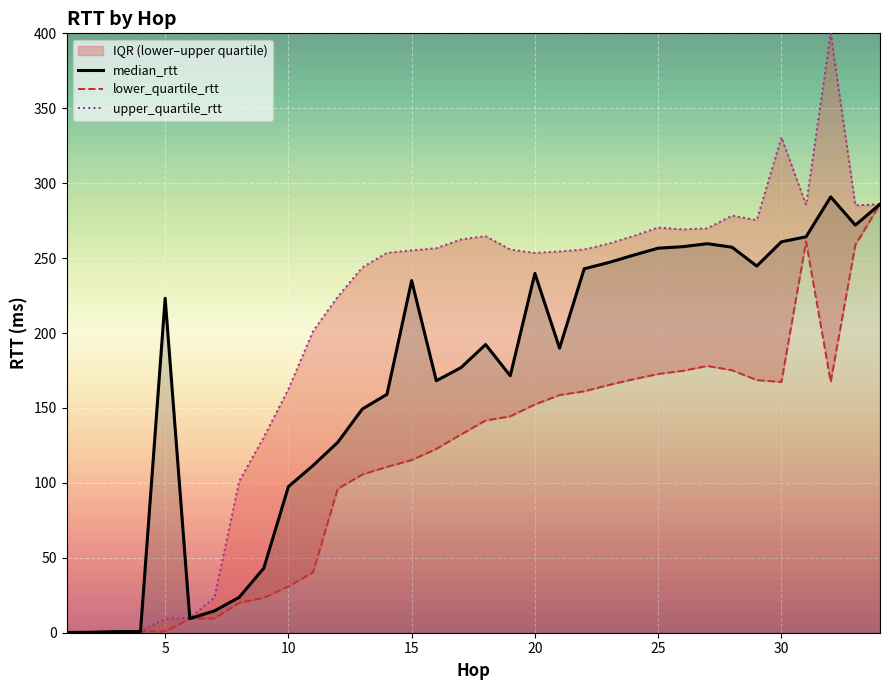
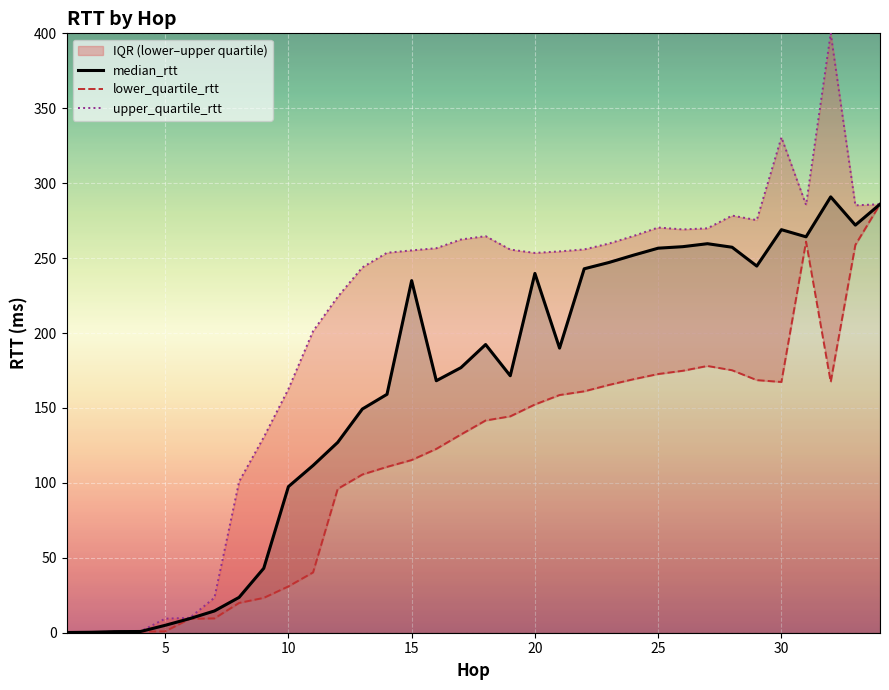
median_rtt, 5: 223 -> 5
median_rtt, 30: 261 -> 269
